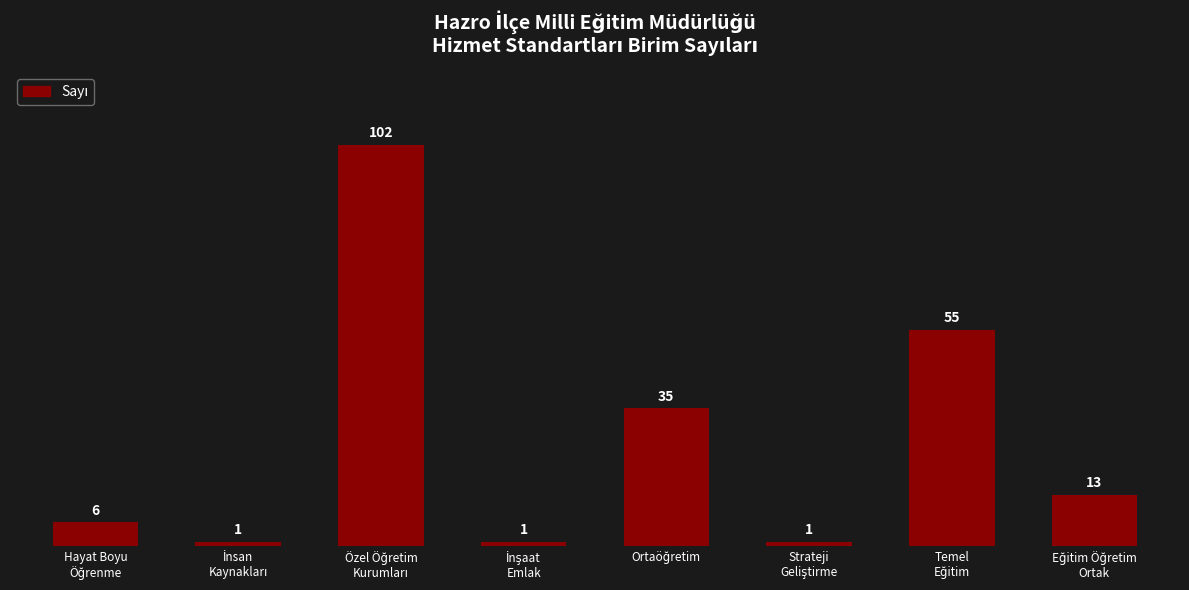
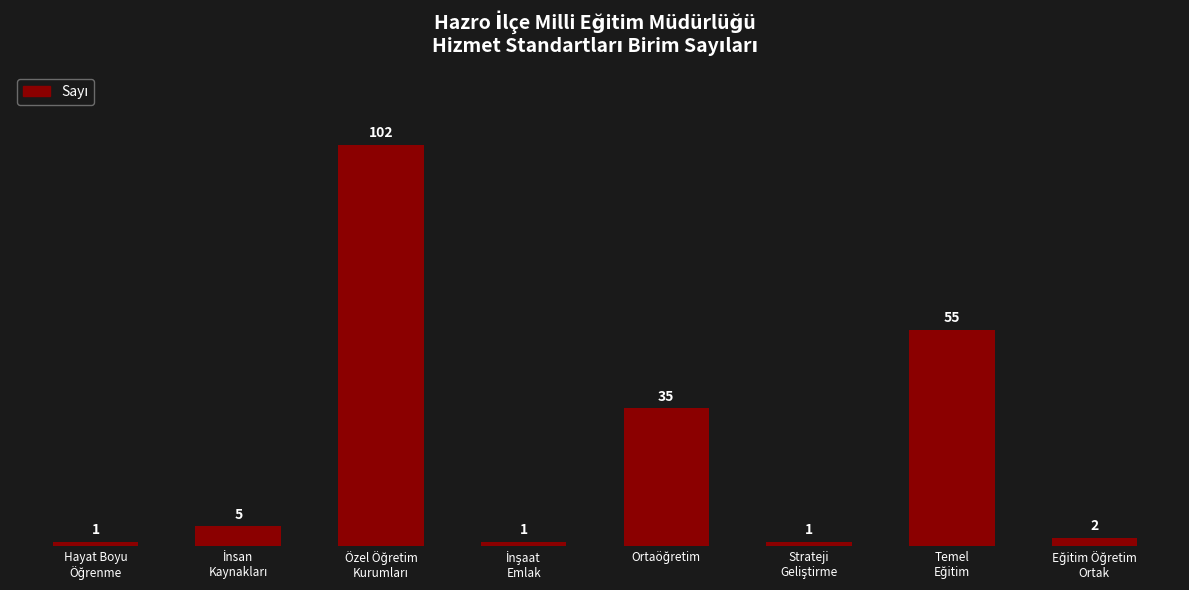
Hayat Boyu Öğrenme: 6 -> 1
İnsan Kaynakları: 1 -> 5
Eğitim Öğretim Ortak: 13 -> 2
